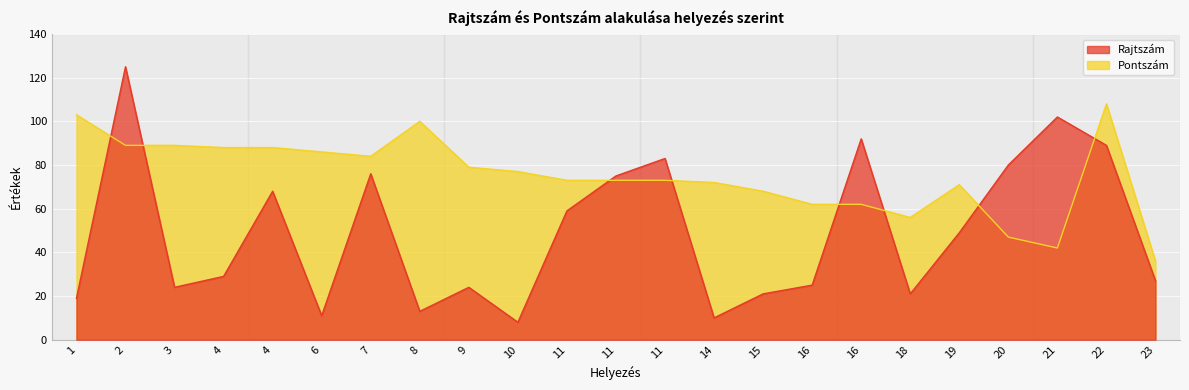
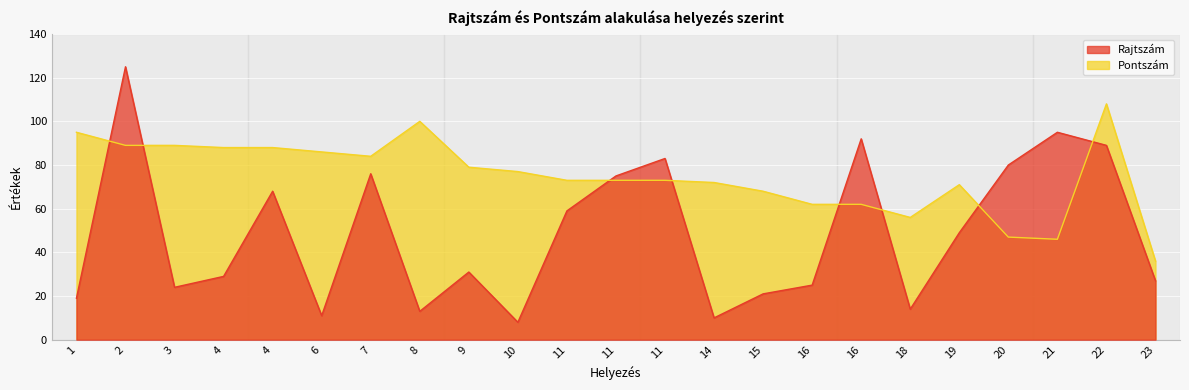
Pontszám, 1: 103 -> 95
Rajtszám, 9: 24 -> 31
Rajtszám, 18: 21 -> 14
Rajtszám, 21: 102 -> 95
Pontszám, 21: 42 -> 46
